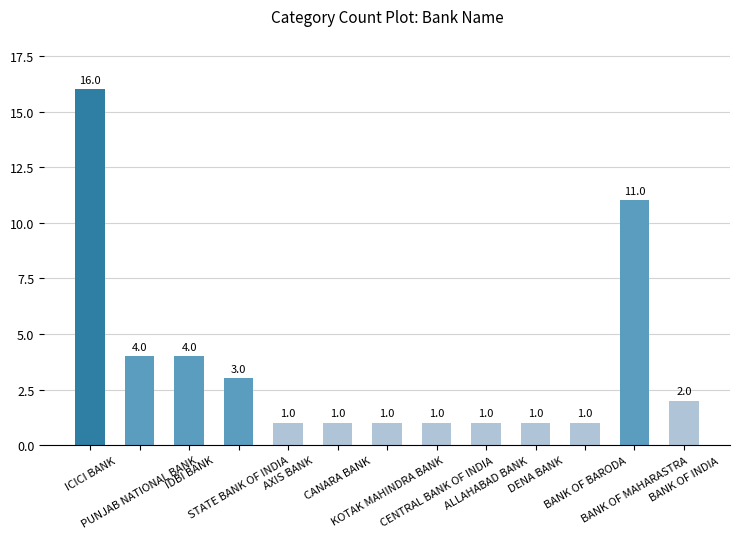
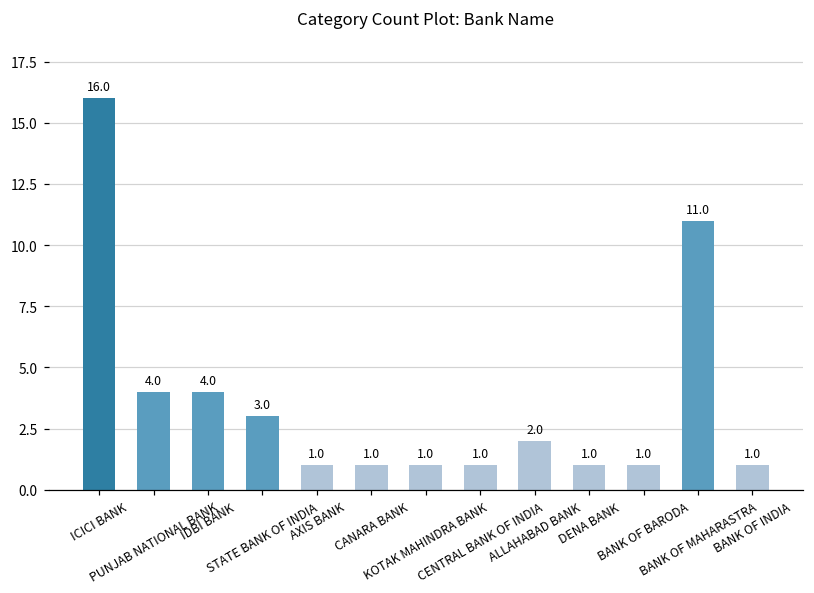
ALLAHABAD BANK: 1.0 -> 2.0
BANK OF INDIA: 2.0 -> 1.0
